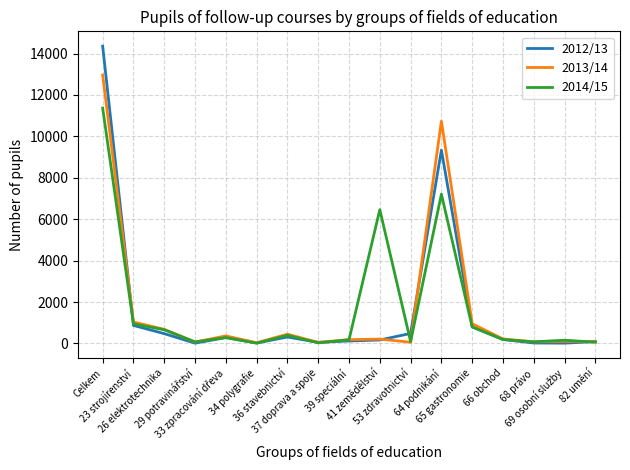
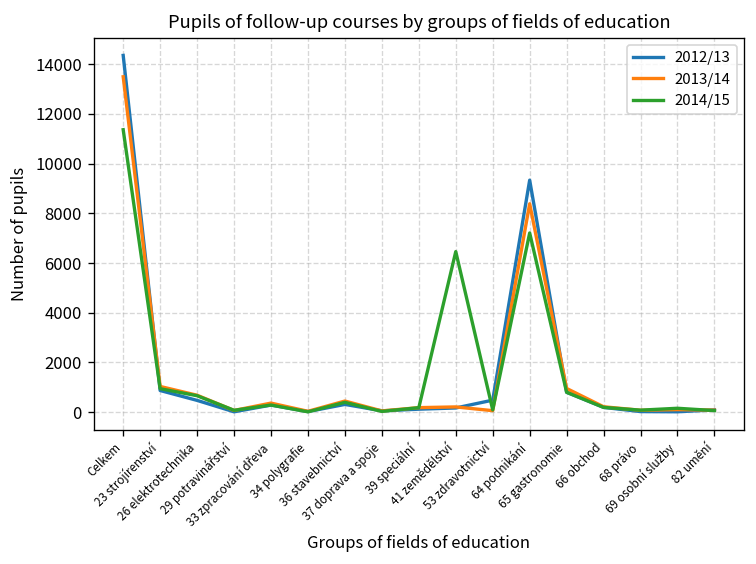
2013/14, Celkem: 13000 -> 13500
2013/14, 64 podnikání: 10700 -> 8400
